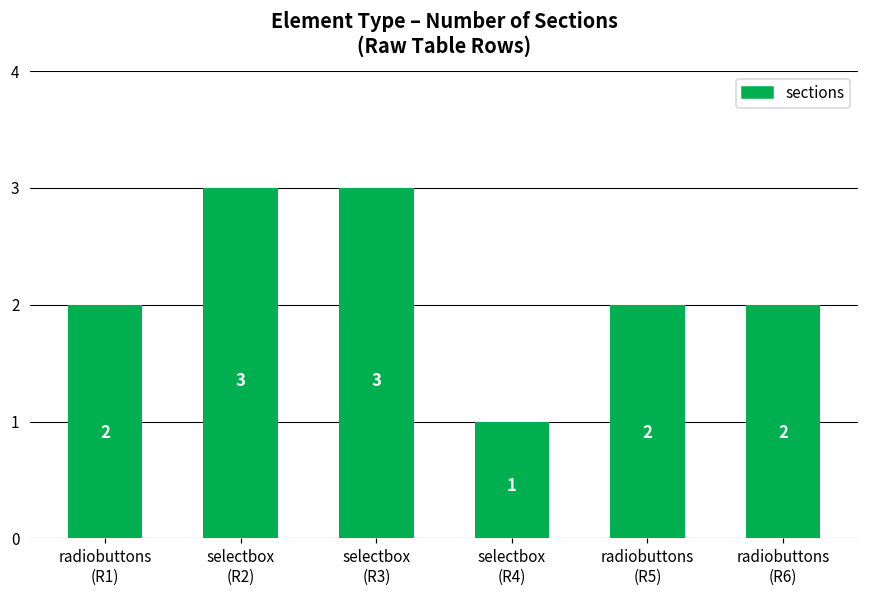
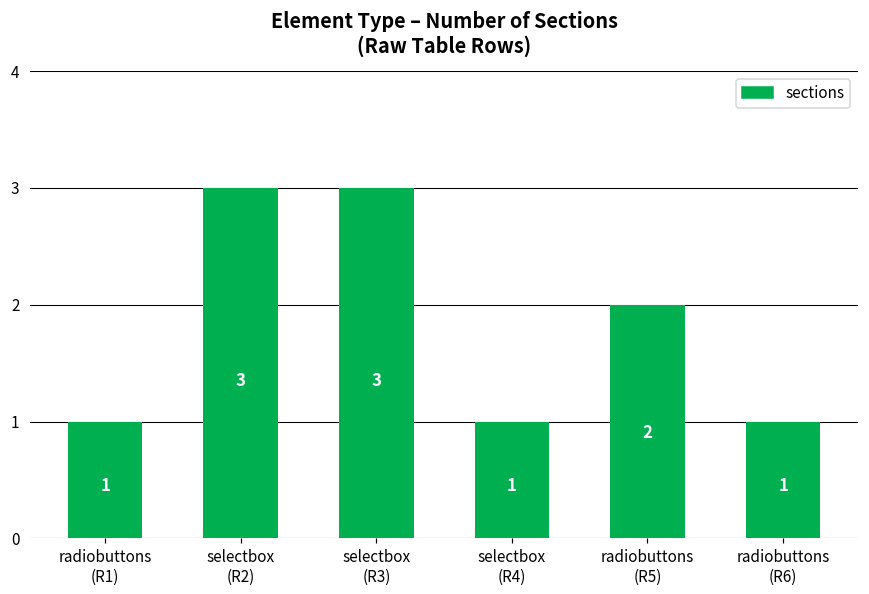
radiobuttons (R1): 2 -> 1
radiobuttons (R6): 2 -> 1
